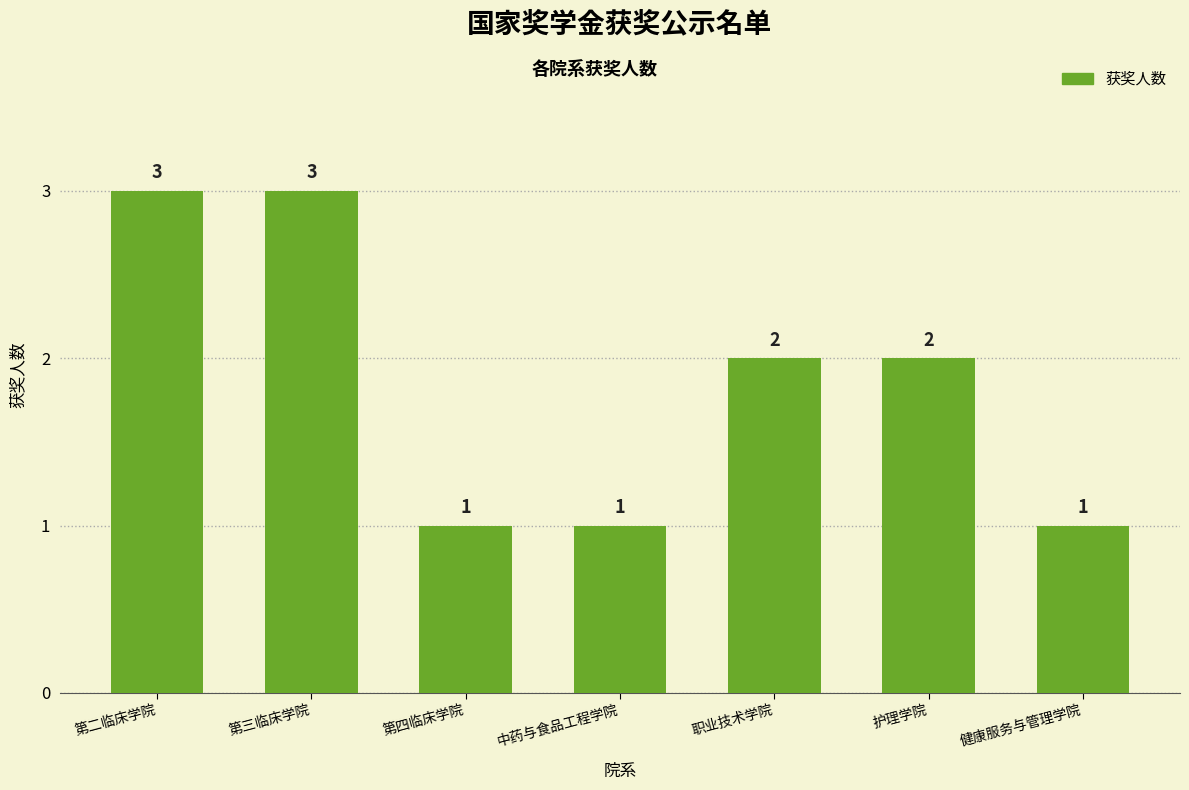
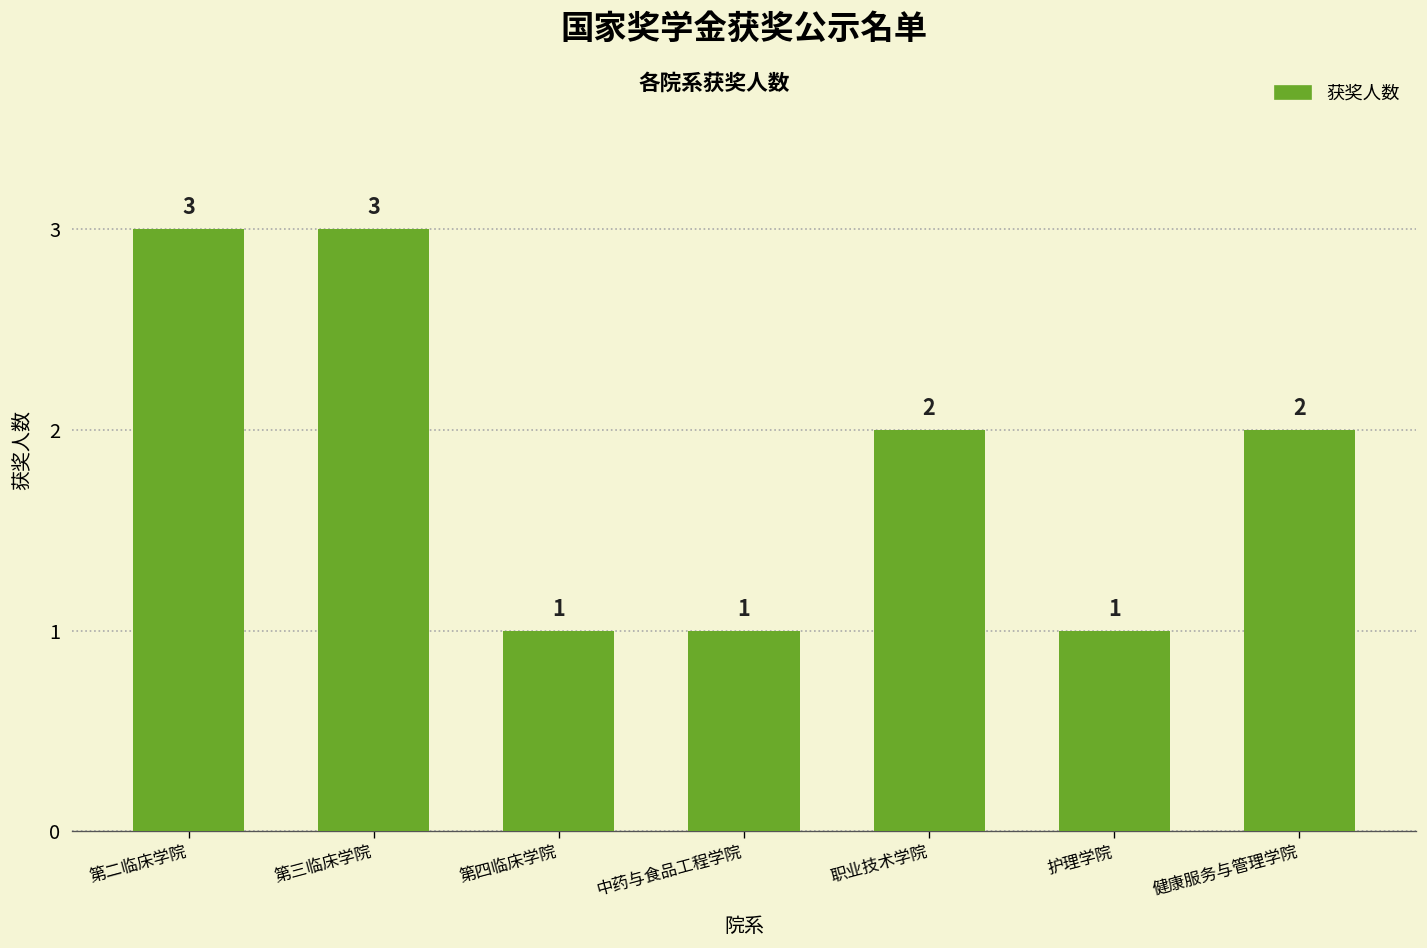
护理学院: 2 -> 1
健康服务与管理学院: 1 -> 2
